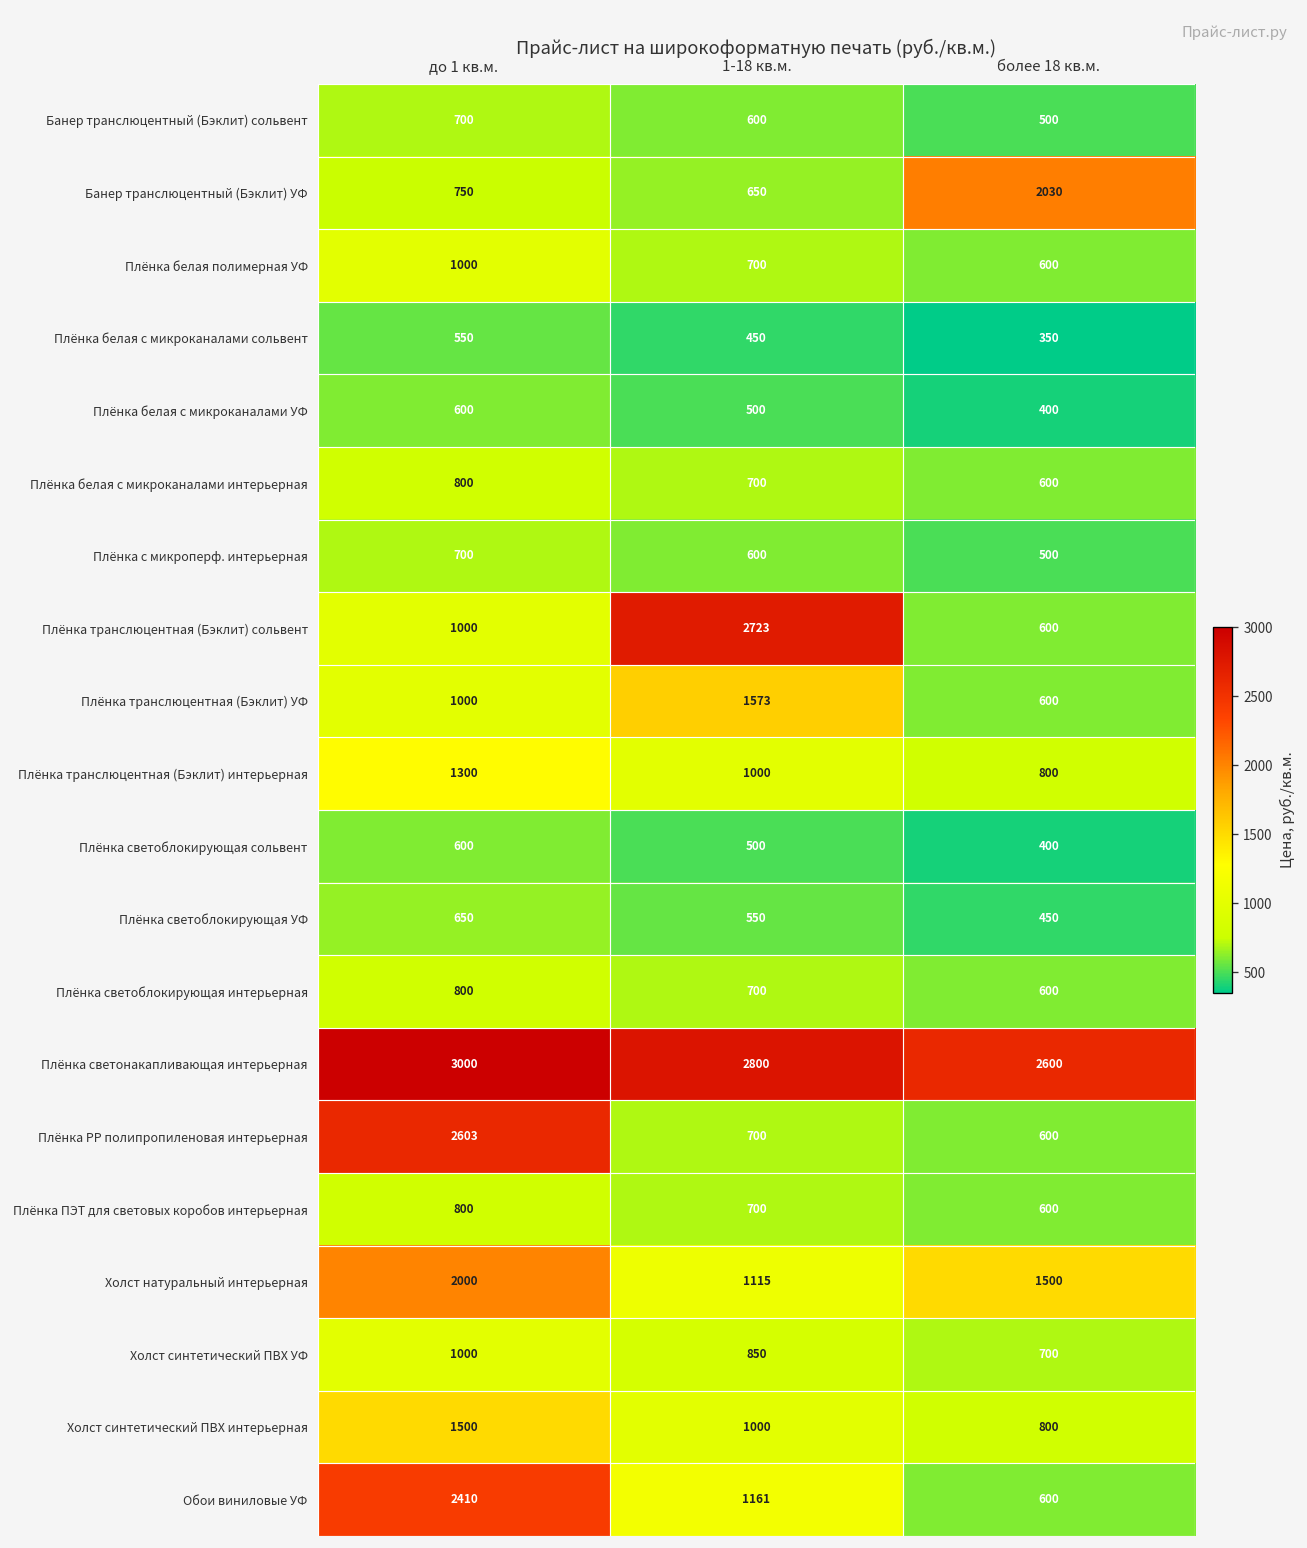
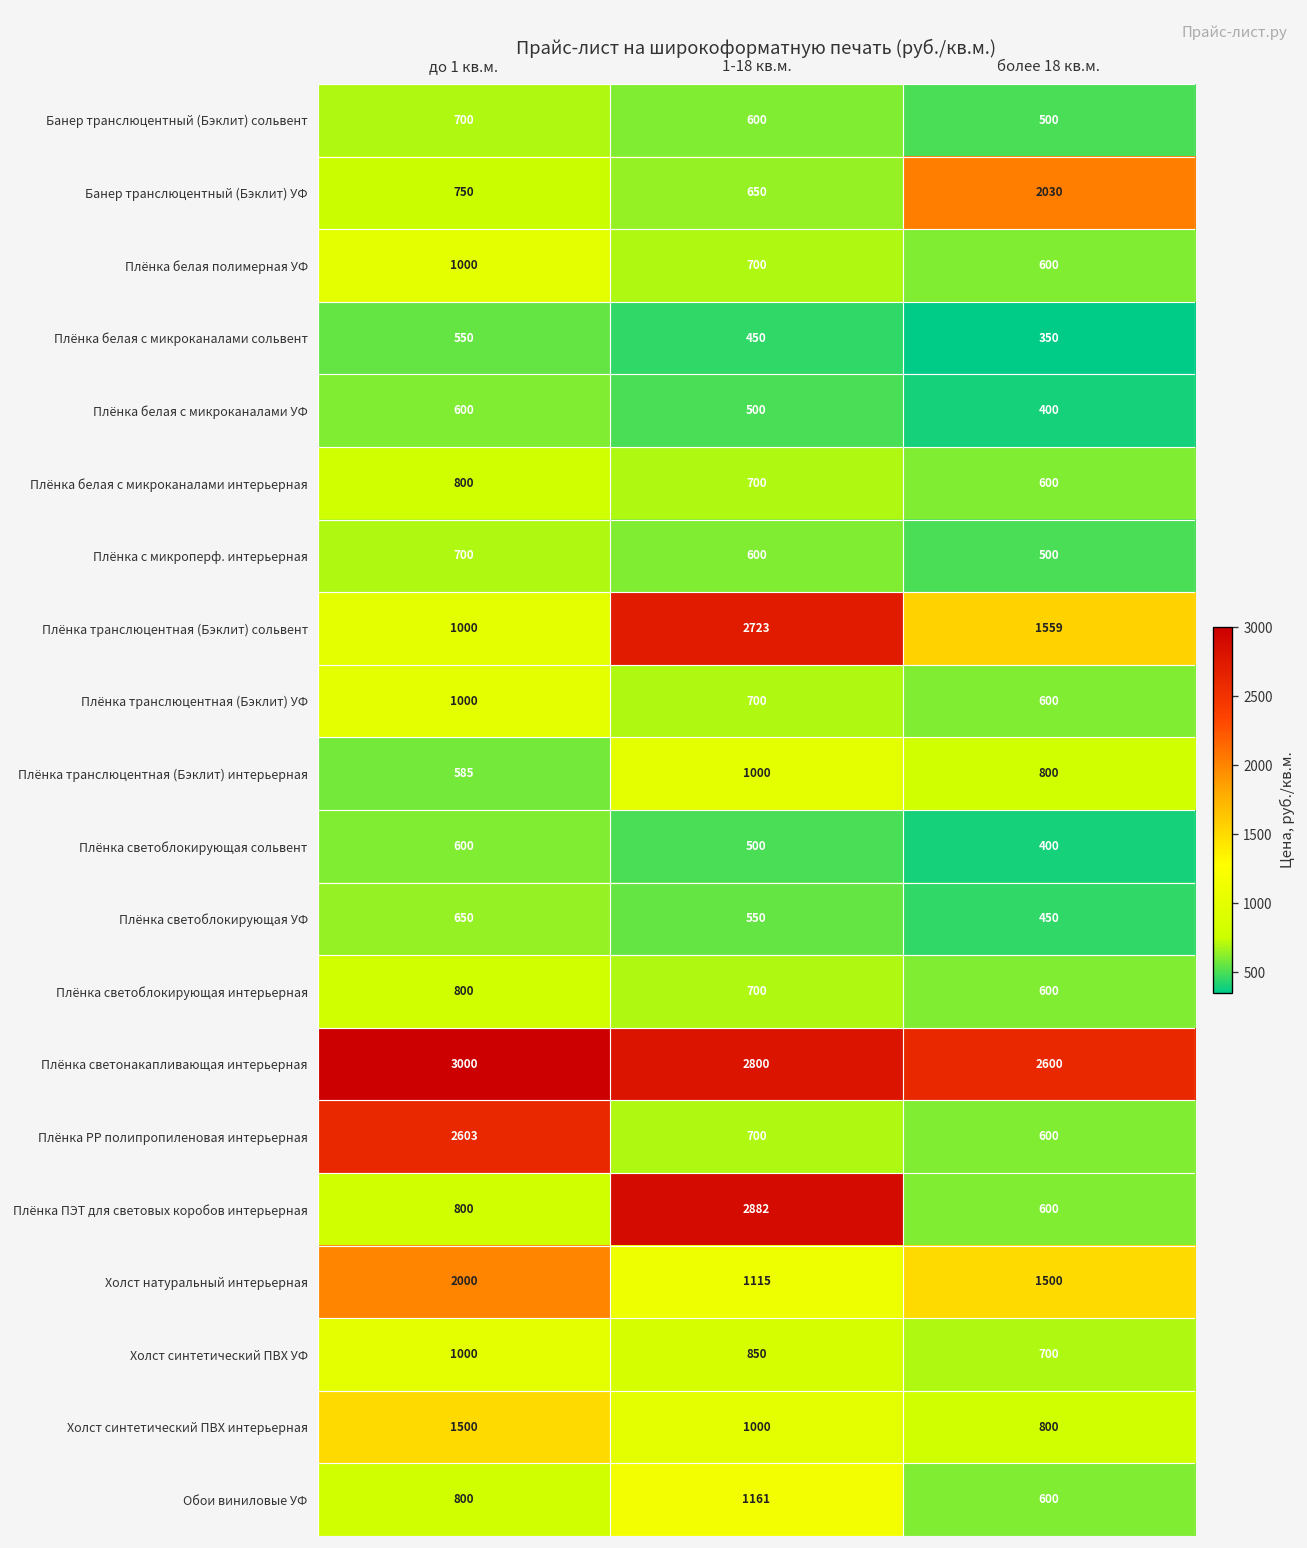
Плёнка транслюцентная (Бэклит) сольвент, более 18 кв.м.: 600 -> 1559
Плёнка транслюцентная (Бэклит) УФ, 1-18 кв.м.: 1573 -> 700
Плёнка транслюцентная (Бэклит) интерьерная, до 1 кв.м.: 1300 -> 585
Плёнка ПЭТ для световых коробов интерьерная, 1-18 кв.м.: 700 -> 2882
Обои виниловые УФ, до 1 кв.м.: 2410 -> 800
